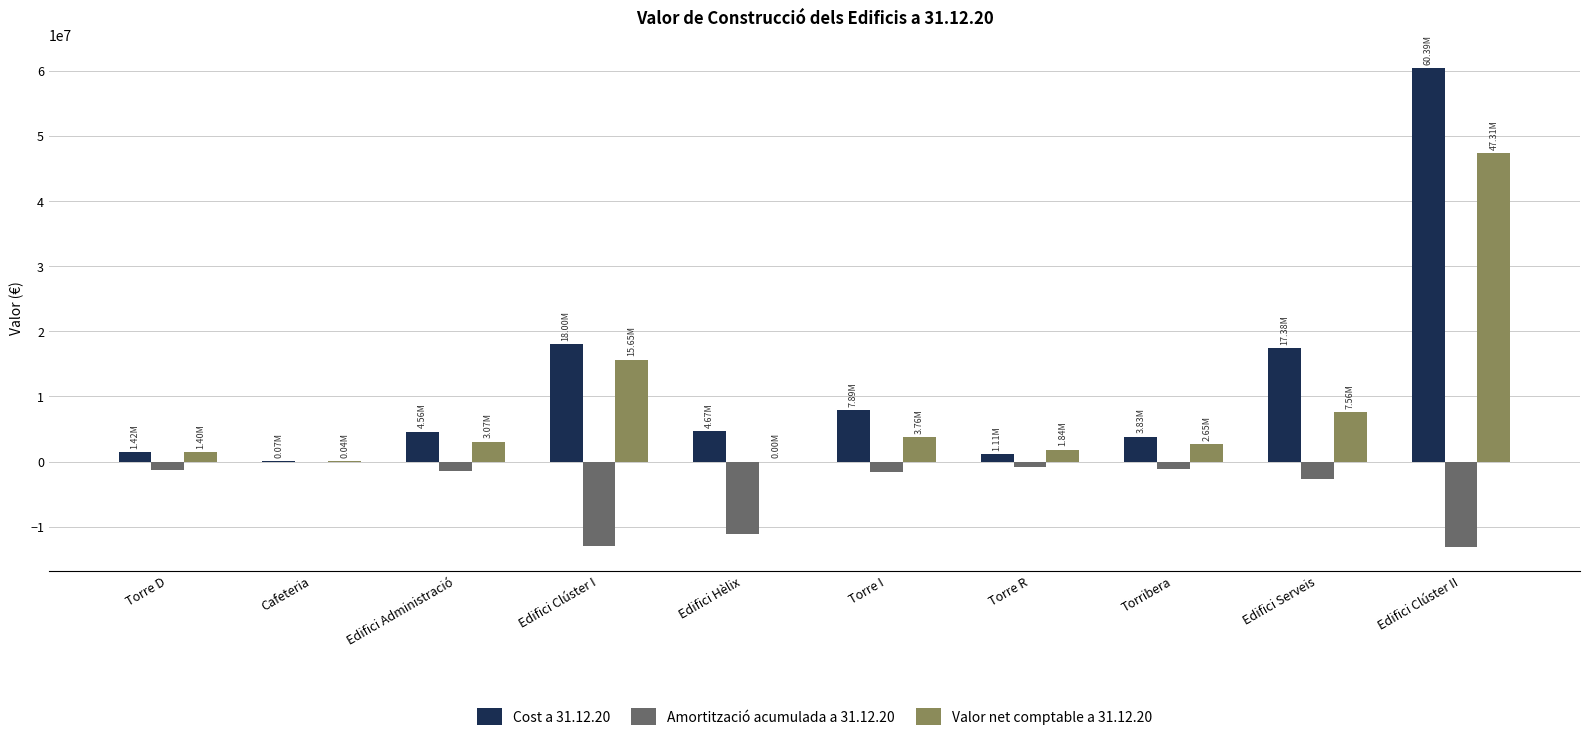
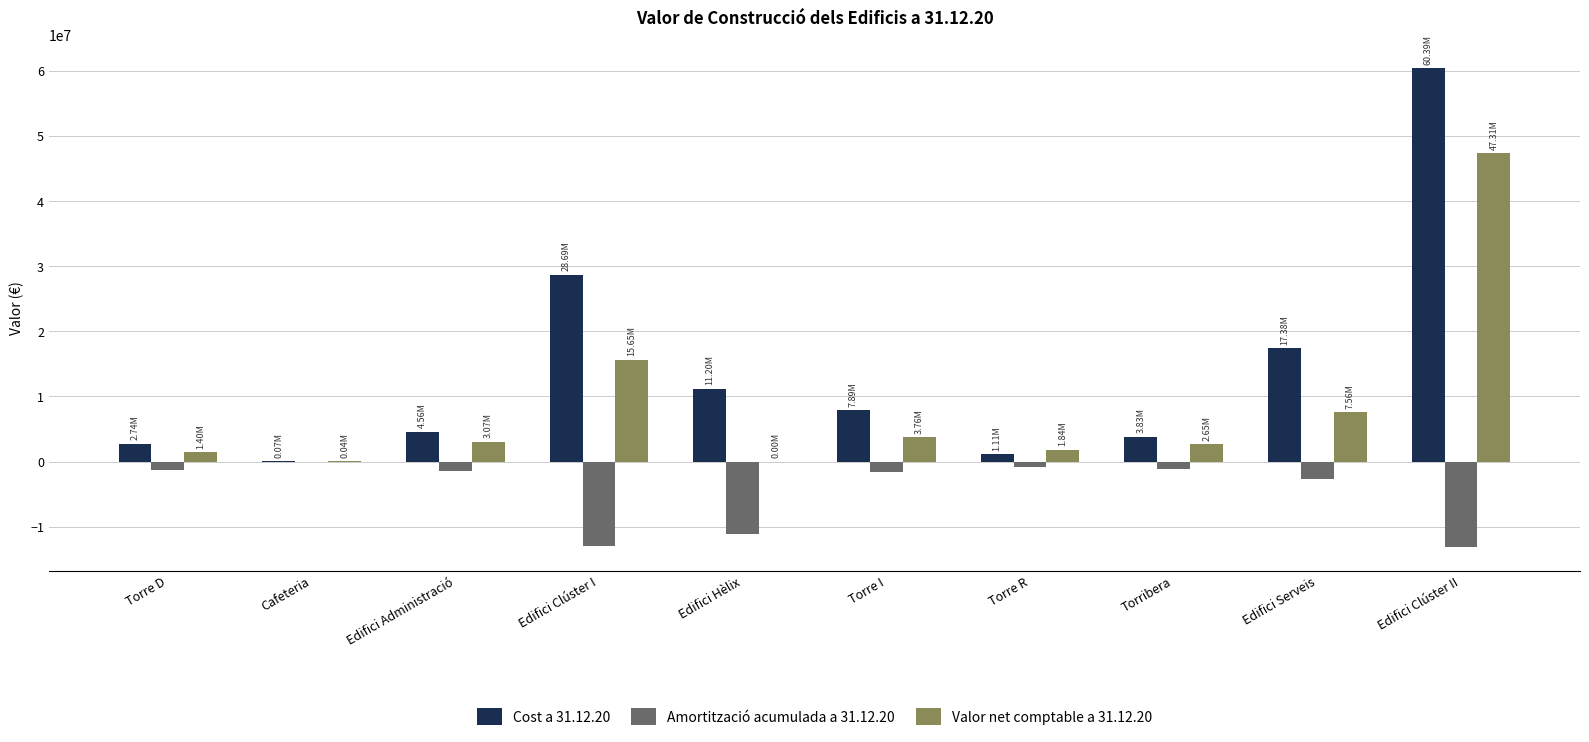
Cost a 31.12.20, Torre D: 1.42M -> 2.74M
Cost a 31.12.20, Edifici Clúster I: 18.00M -> 28.69M
Cost a 31.12.20, Edifici Hèlix: 4.67M -> 11.20M
